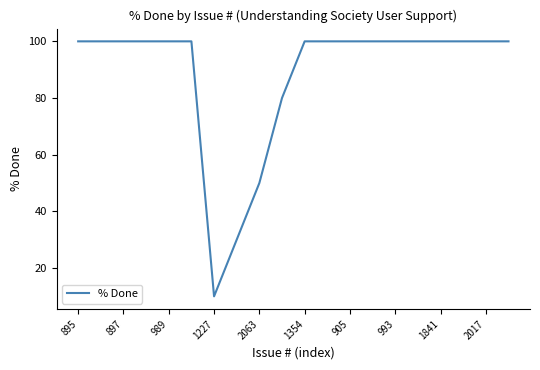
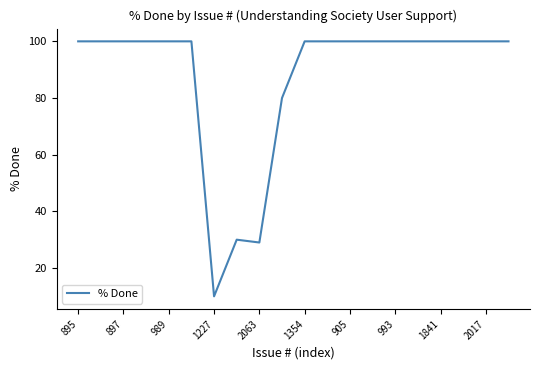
2063: 50 -> 29
